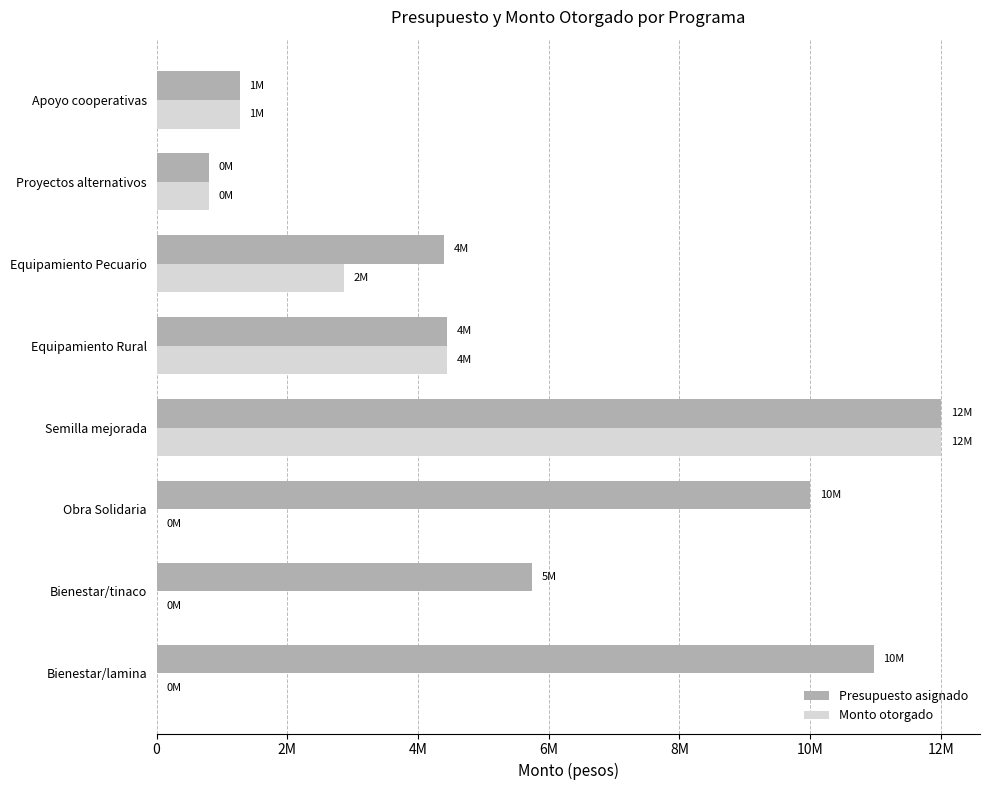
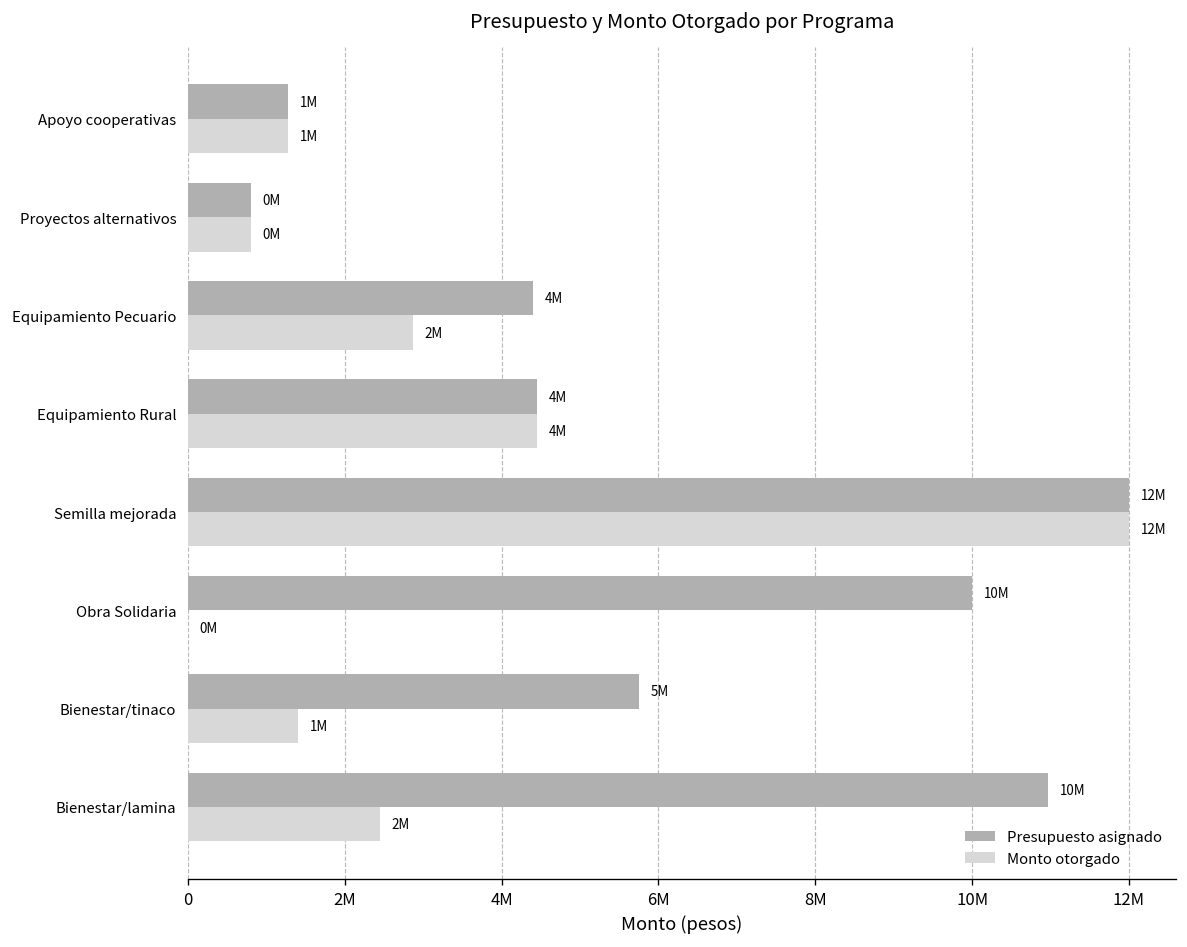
Monto otorgado, Bienestar/tinaco: 0M -> 1M
Monto otorgado, Bienestar/lamina: 0M -> 2M
